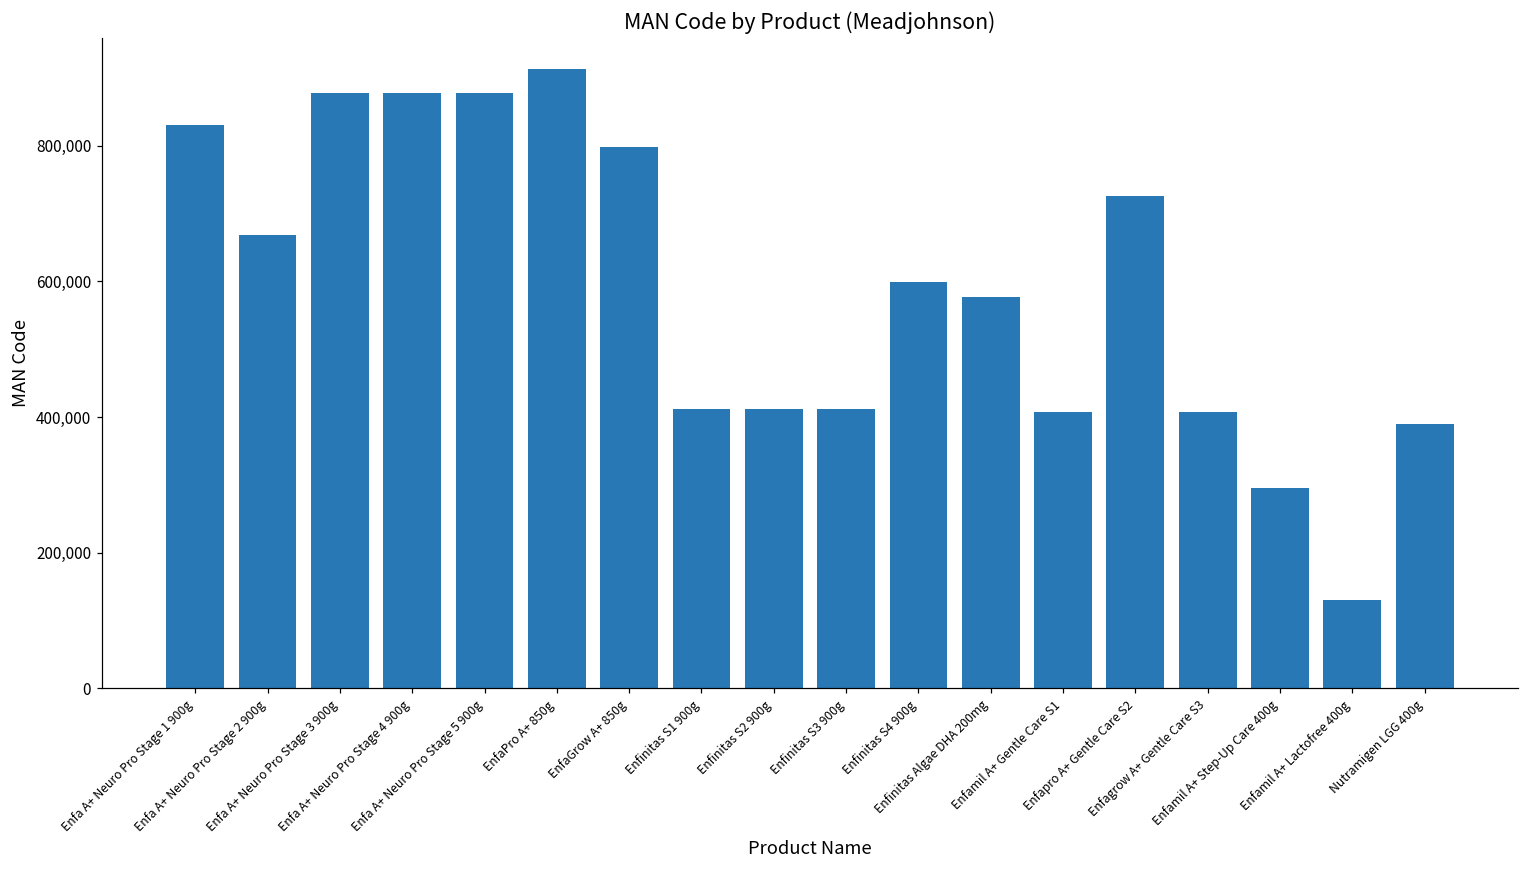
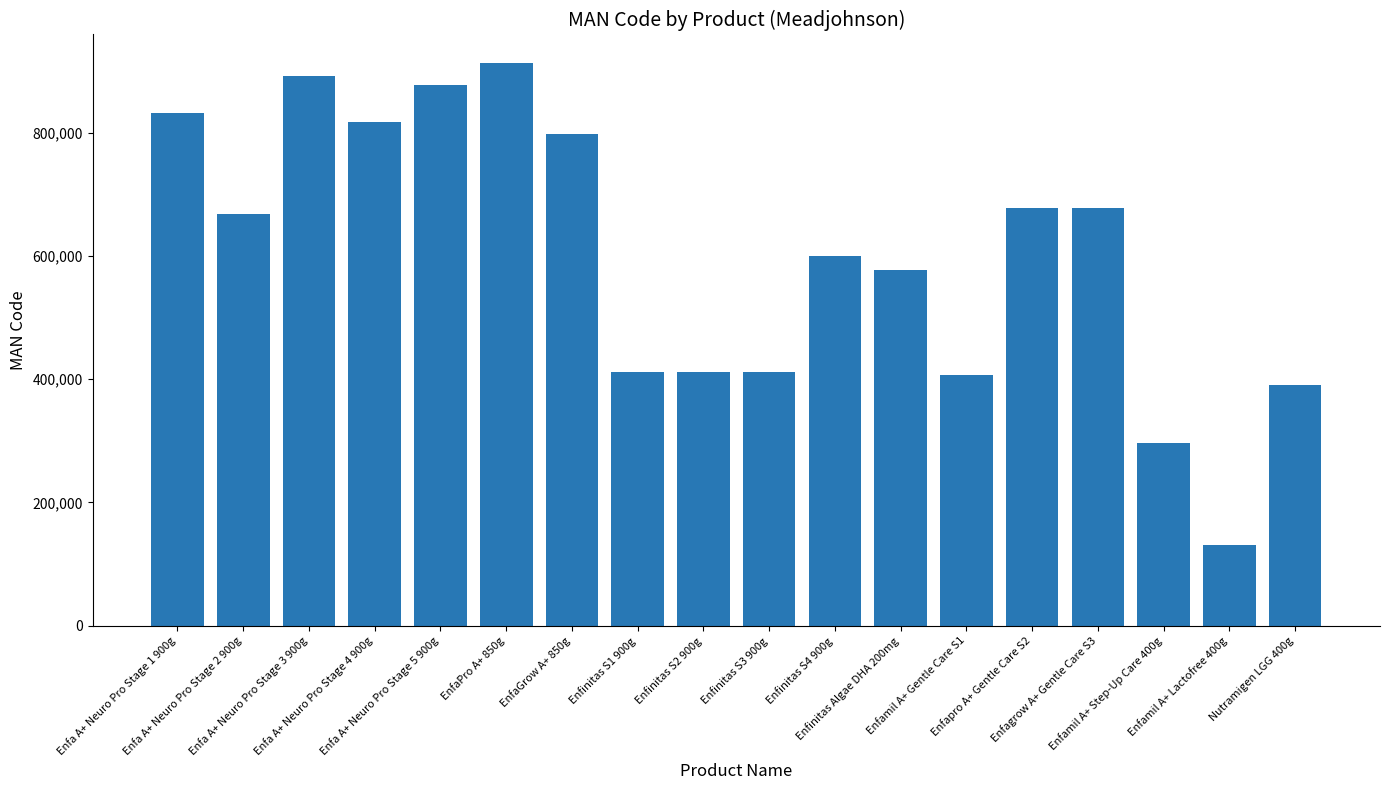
Enfa A+ Neuro Pro Stage 3 900g: 880,000 -> 890,000
Enfa A+ Neuro Pro Stage 4 900g: 880,000 -> 820,000
Enfapro A+ Gentle Care S2: 730,000 -> 680,000
Enfagrow A+ Gentle Care S3: 410,000 -> 680,000
